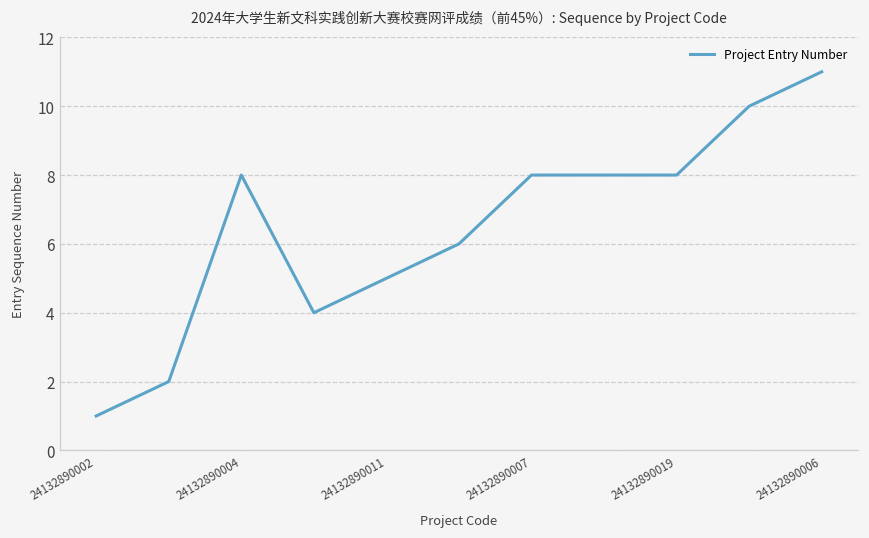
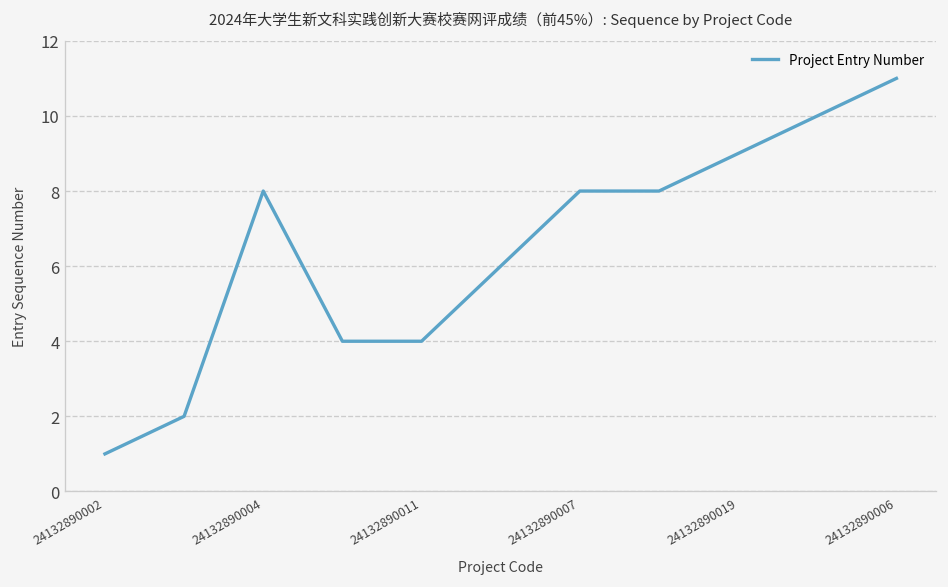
24132890011: 5 -> 4
24132890019: 8 -> 9
